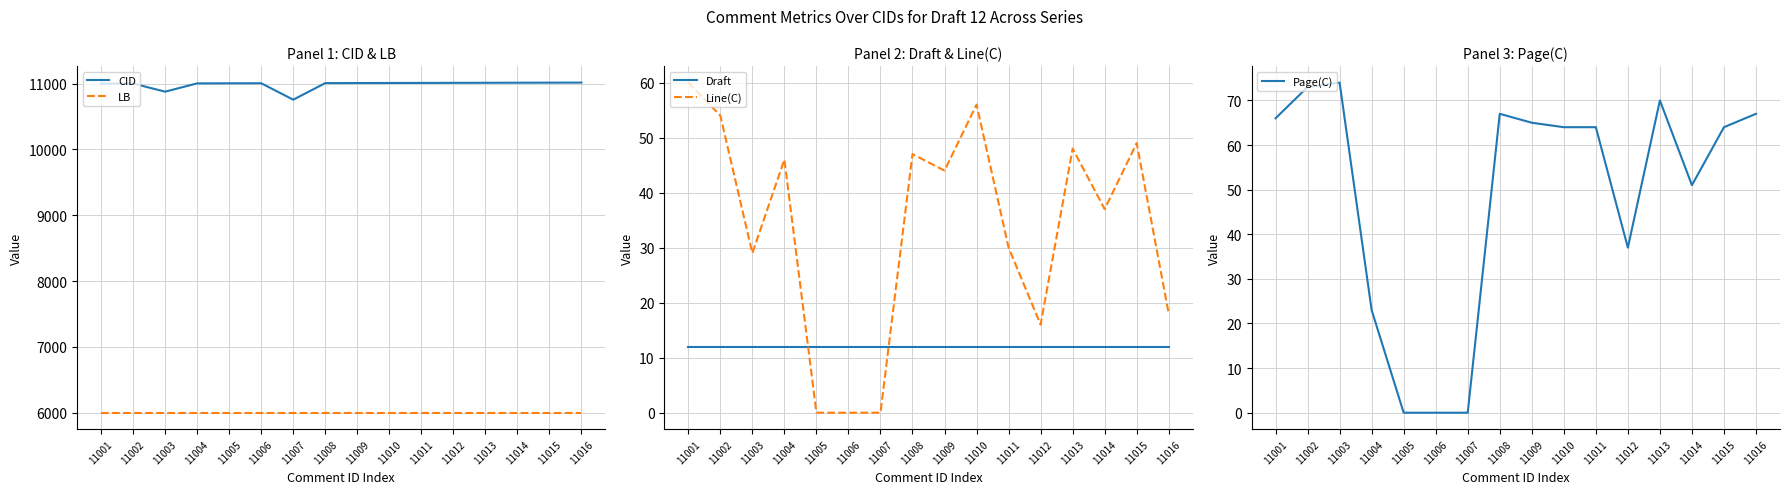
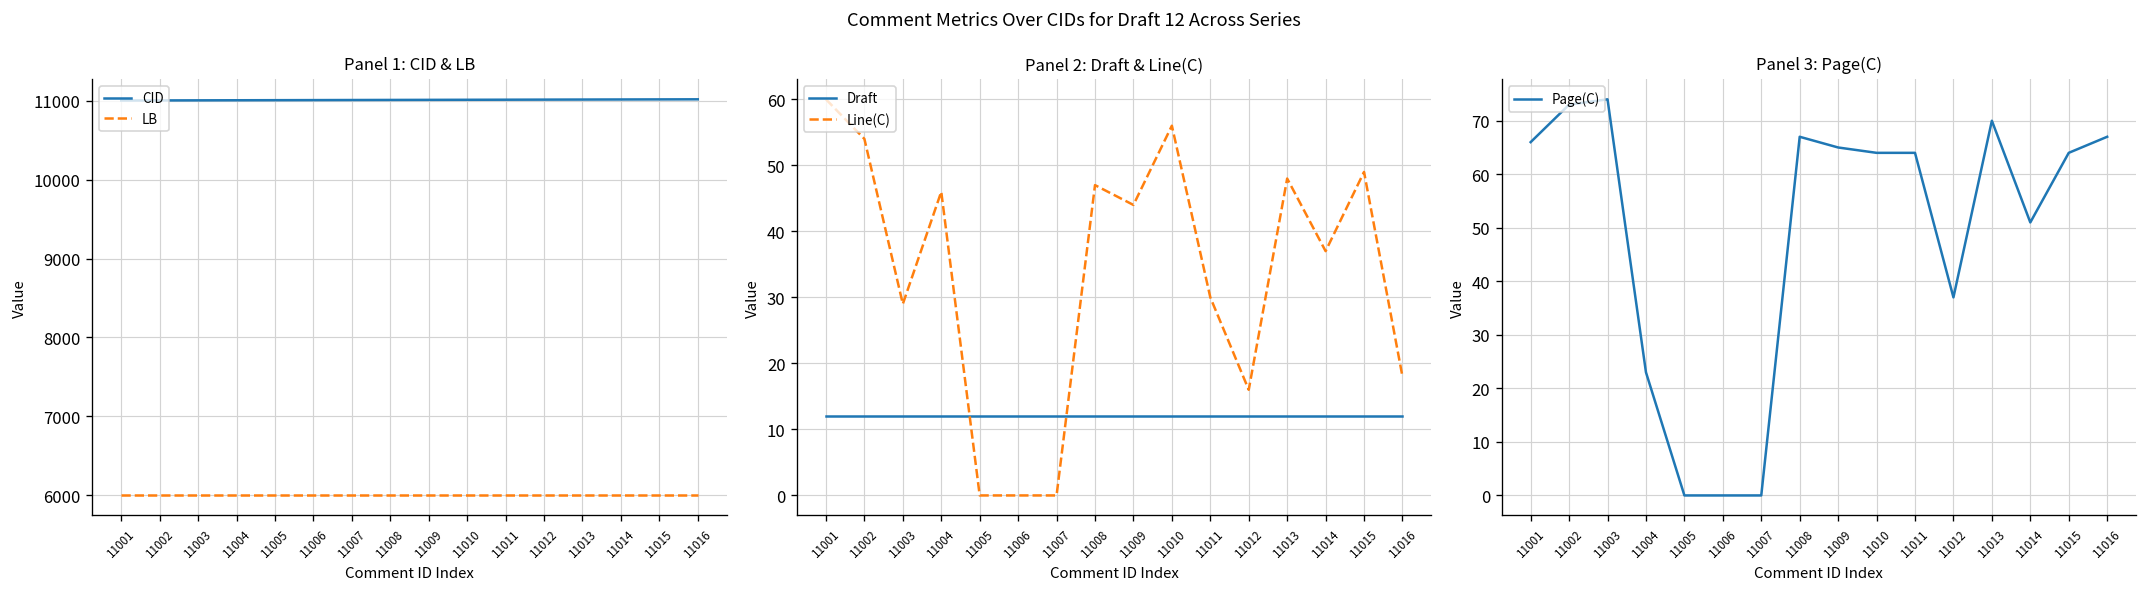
Panel 1: CID & LB, CID, 11003: 10900 -> 11000
Panel 1: CID & LB, CID, 11007: 10800 -> 11000
